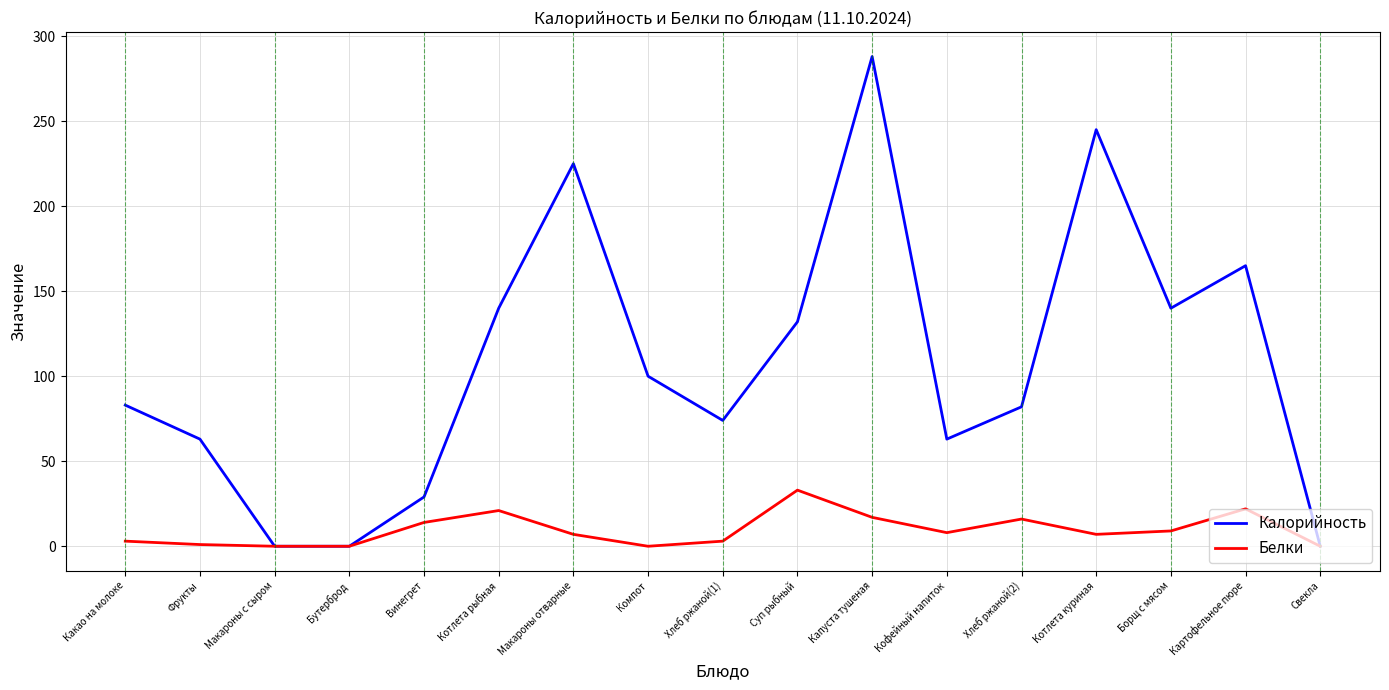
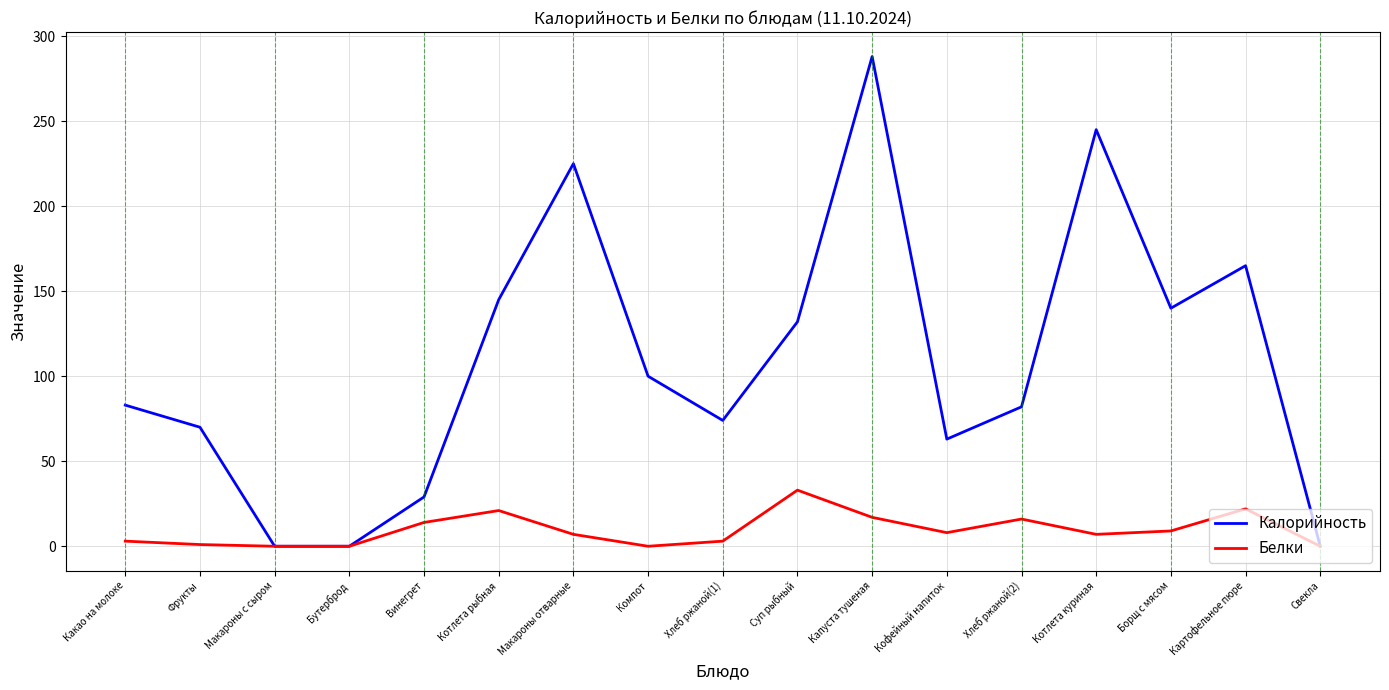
Калорийность, Фрукты: 63 -> 70
Калорийность, Котлета рыбная: 140 -> 145
